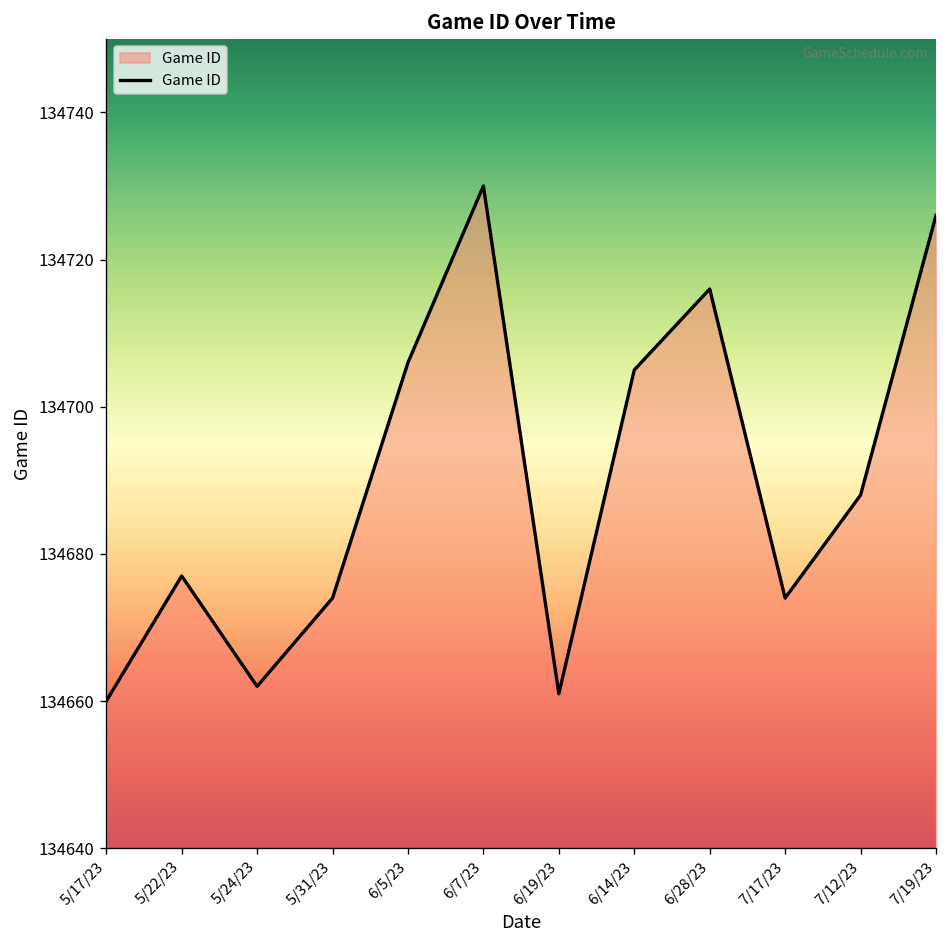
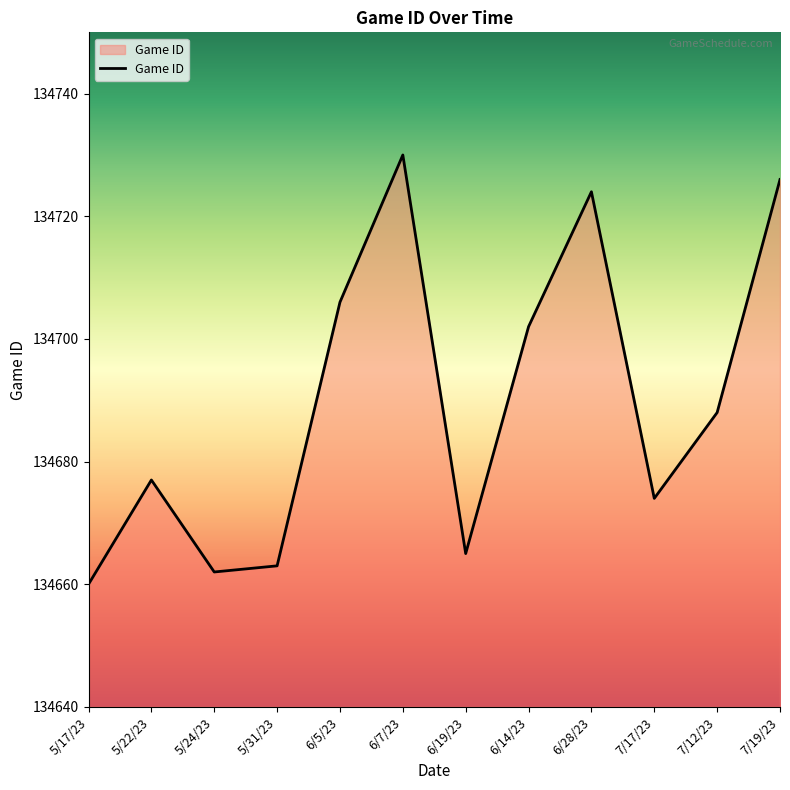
5/31/23: 134674 -> 134663
6/19/23: 134661 -> 134665
6/14/23: 134705 -> 134702
6/28/23: 134716 -> 134724
